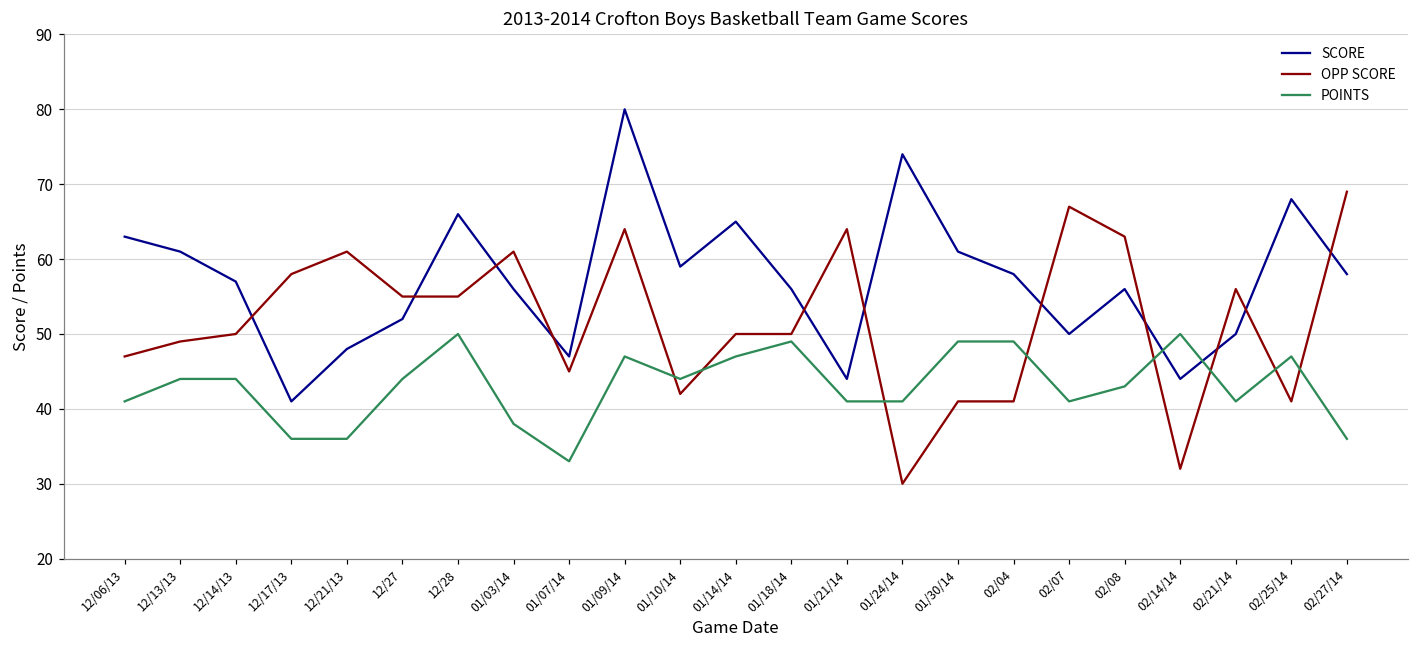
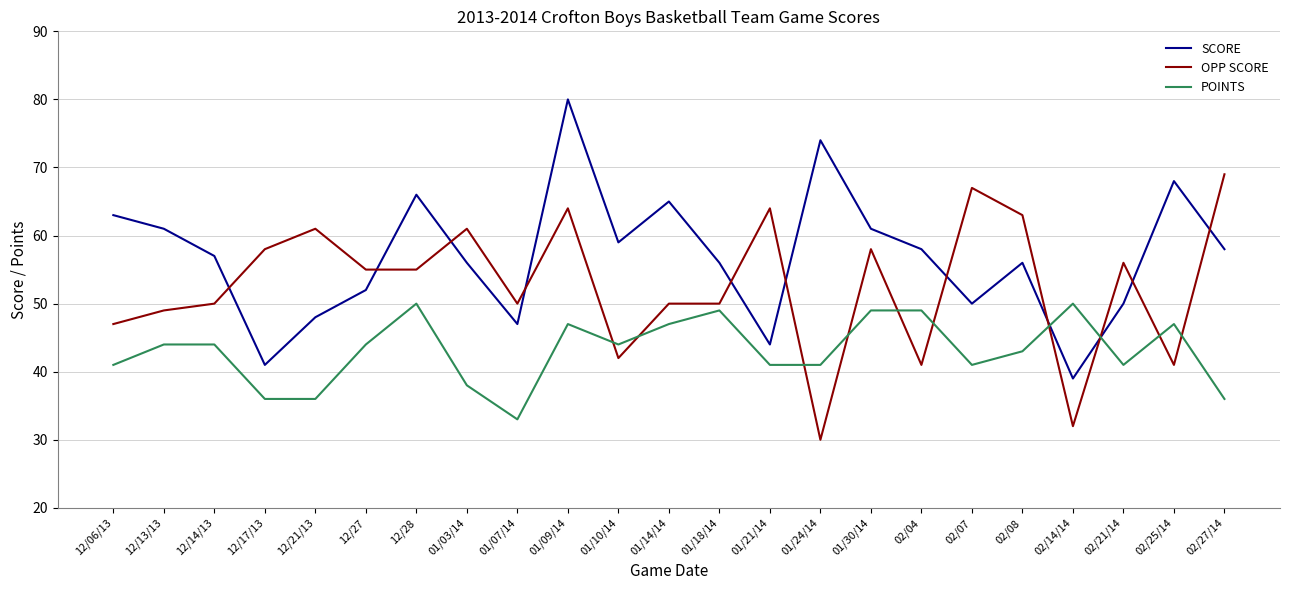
OPP SCORE, 01/07/14: 45 -> 50
OPP SCORE, 01/30/14: 41 -> 58
SCORE, 02/14/14: 44 -> 39
